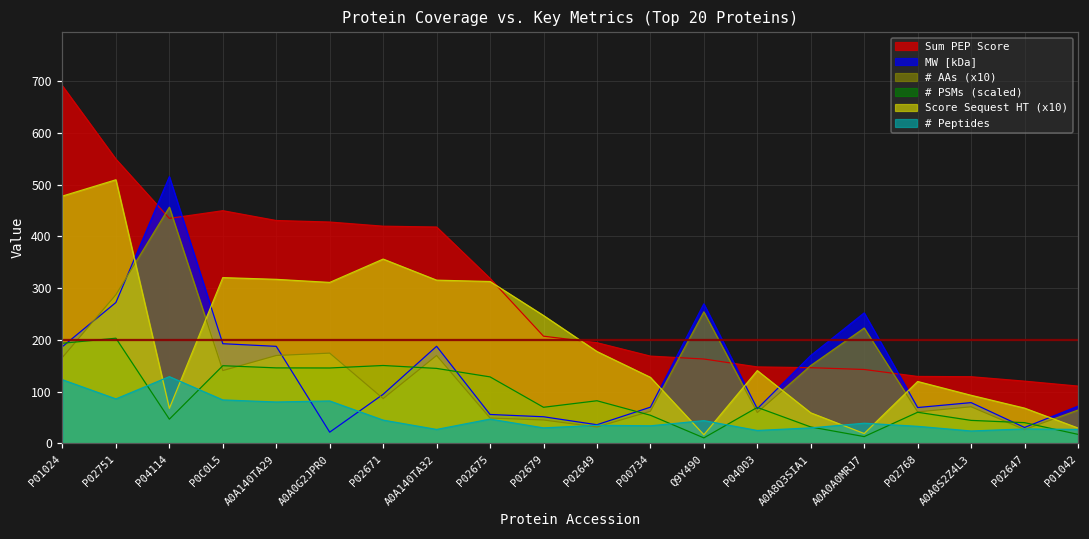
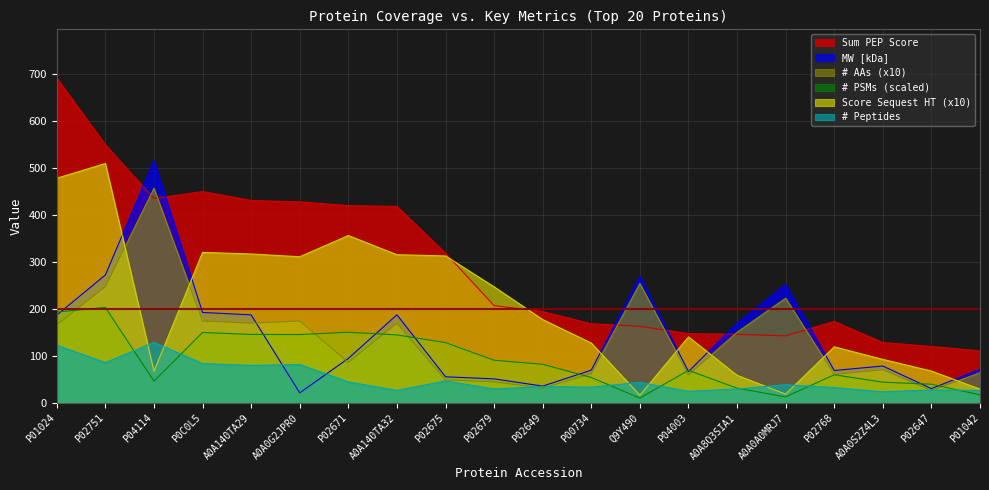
# AAs (x10), P02751: 290 -> 250
# AAs (x10), P0C0L5: 140 -> 170
# PSMs (scaled), P02679: 70 -> 90
Sum PEP Score, P02768: 130 -> 170
